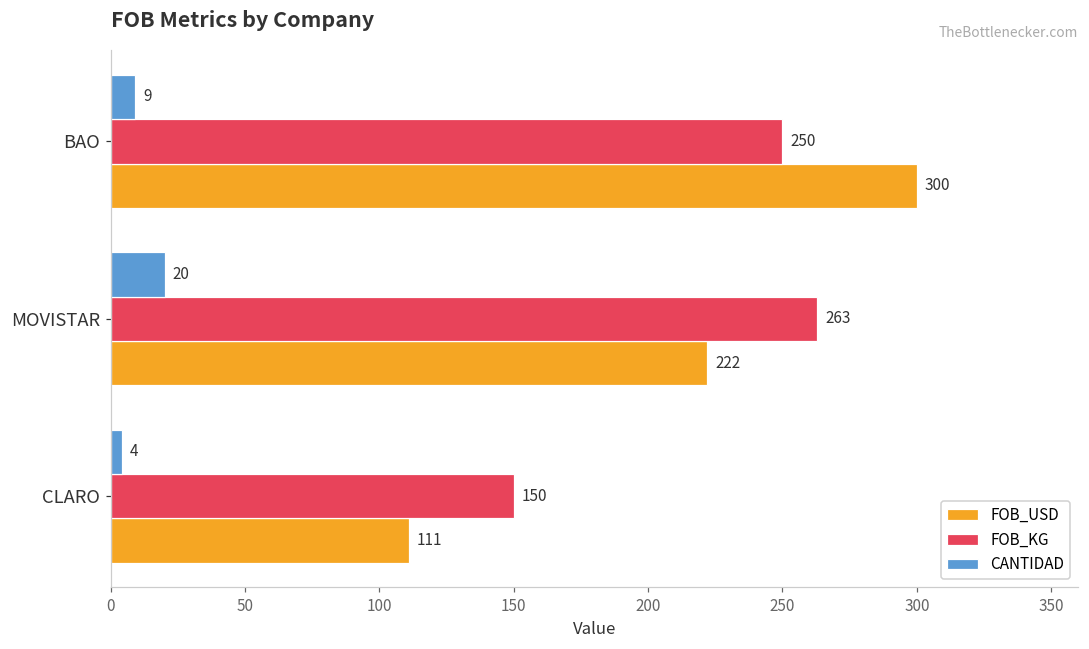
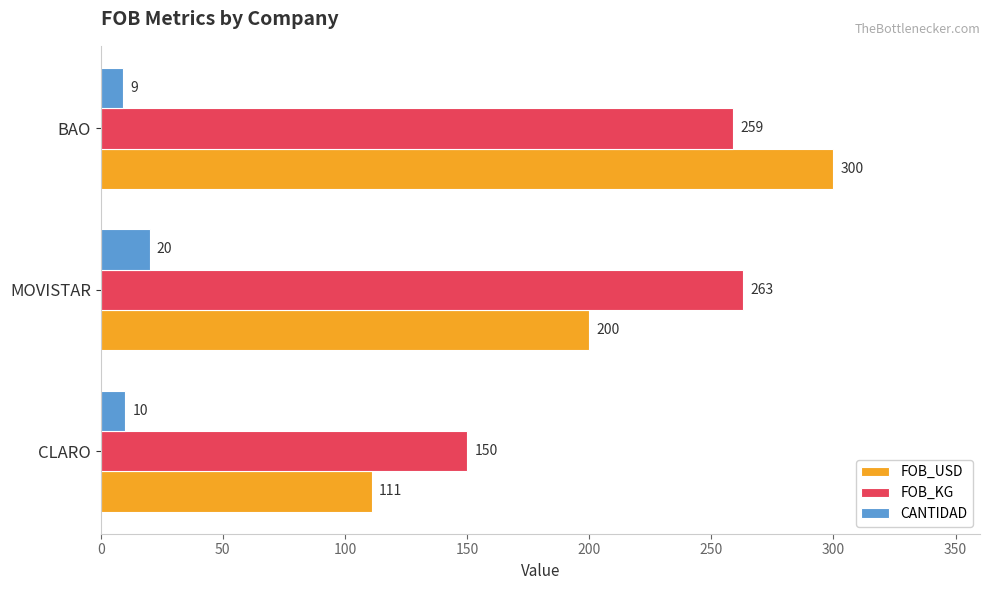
FOB_KG, BAO: 250 -> 259
FOB_USD, MOVISTAR: 222 -> 200
CANTIDAD, CLARO: 4 -> 10
